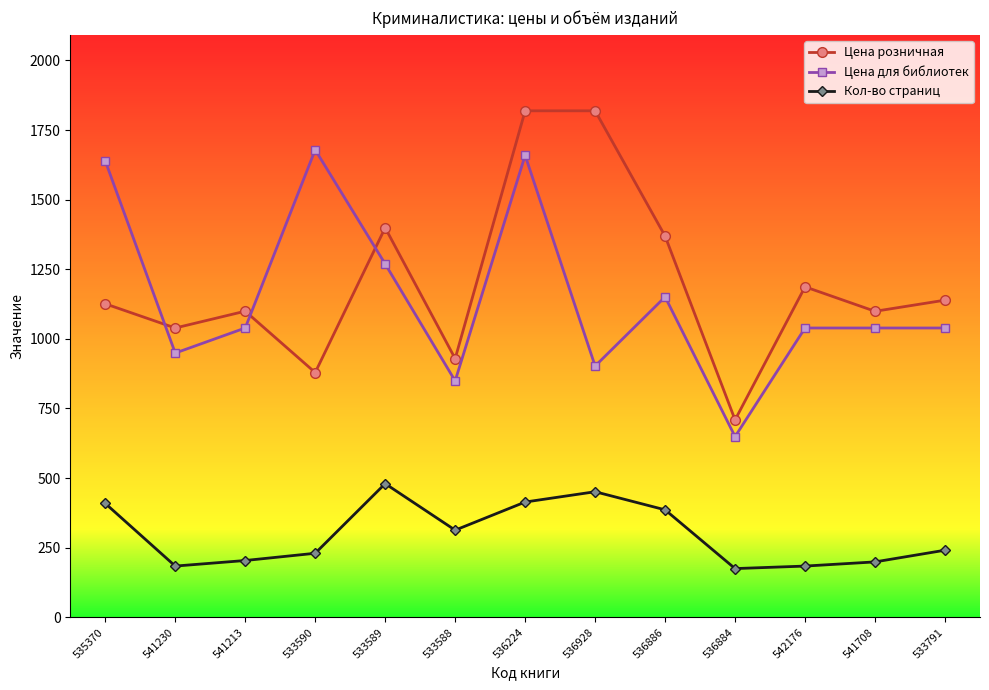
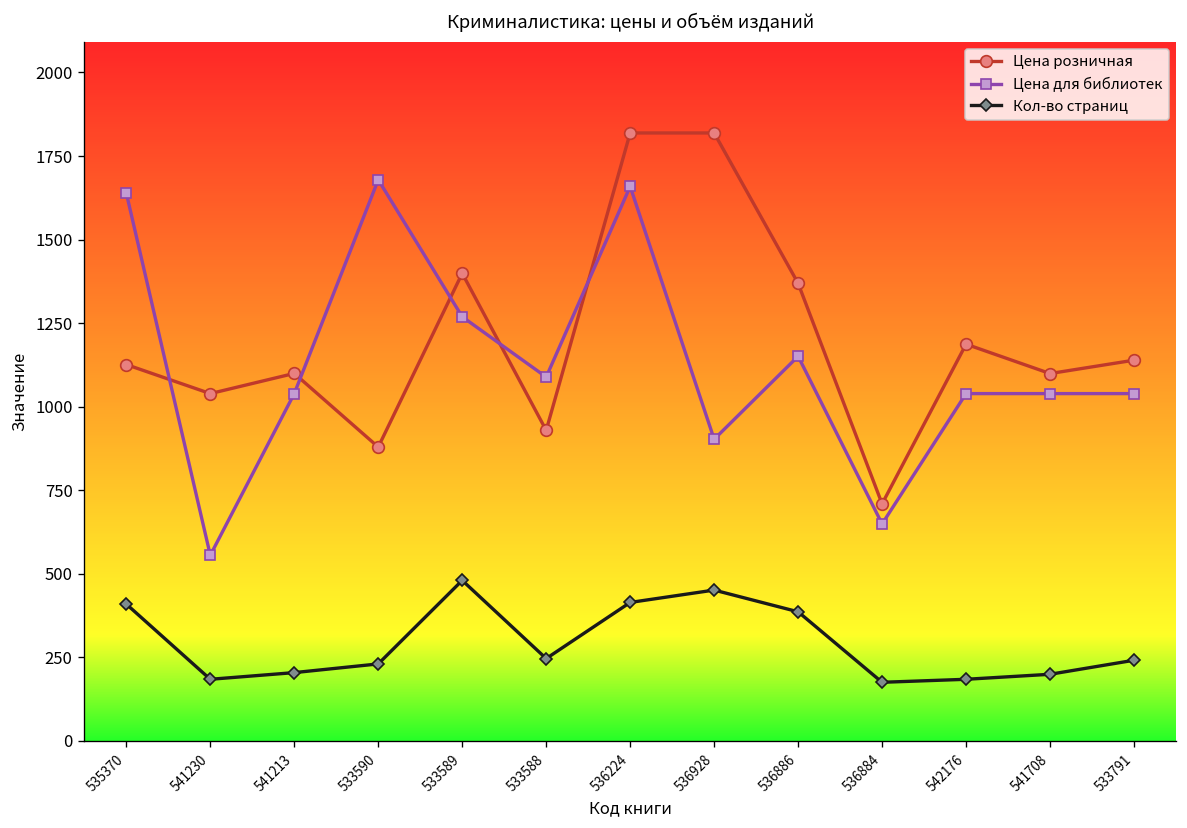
Цена для библиотек, 541230: 950 -> 560
Цена для библиотек, 533588: 850 -> 1090
Кол-во страниц, 533588: 310 -> 250
